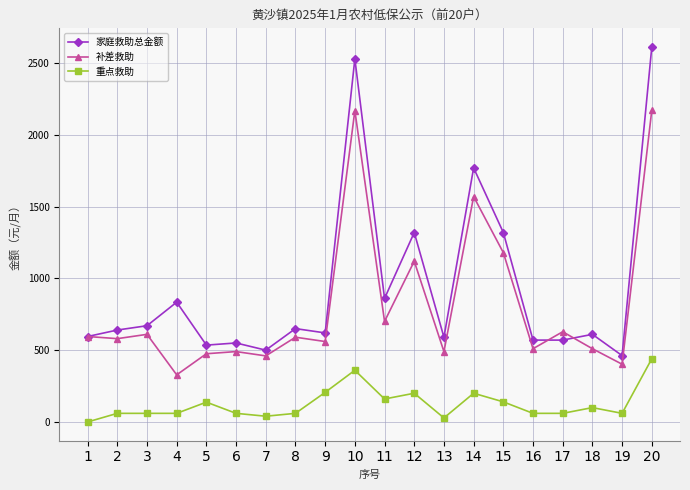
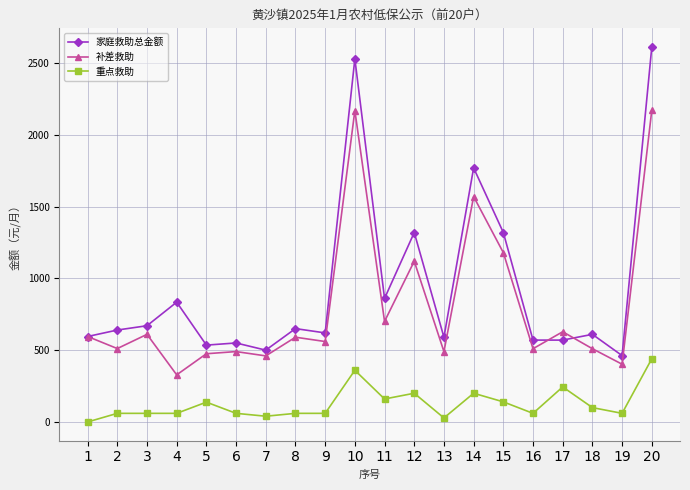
补差救助, 2: 580 -> 510
重点救助, 9: 210 -> 60
重点救助, 17: 60 -> 240
